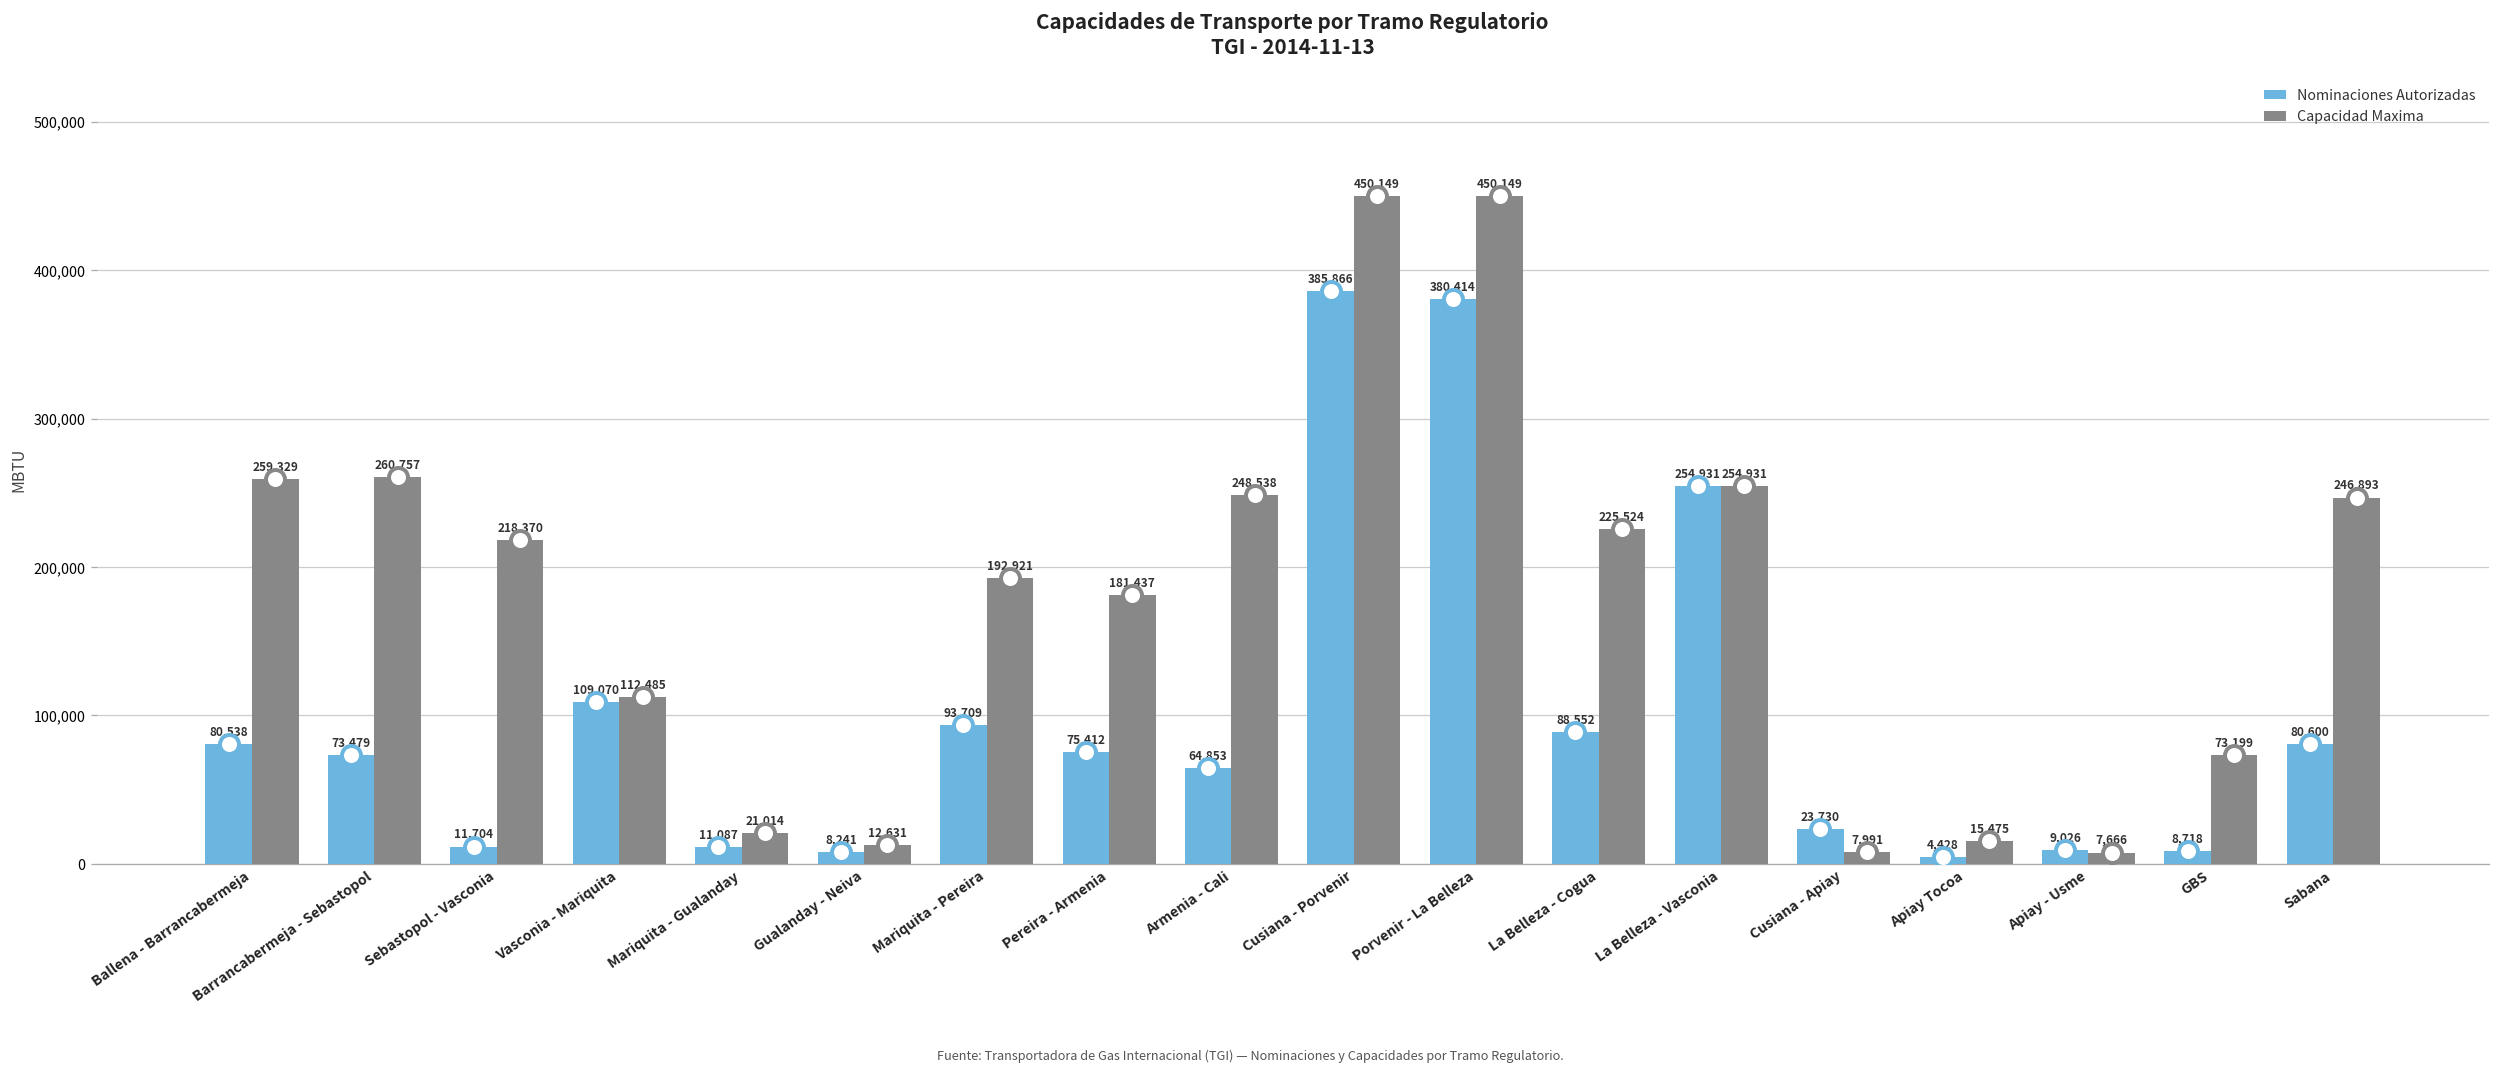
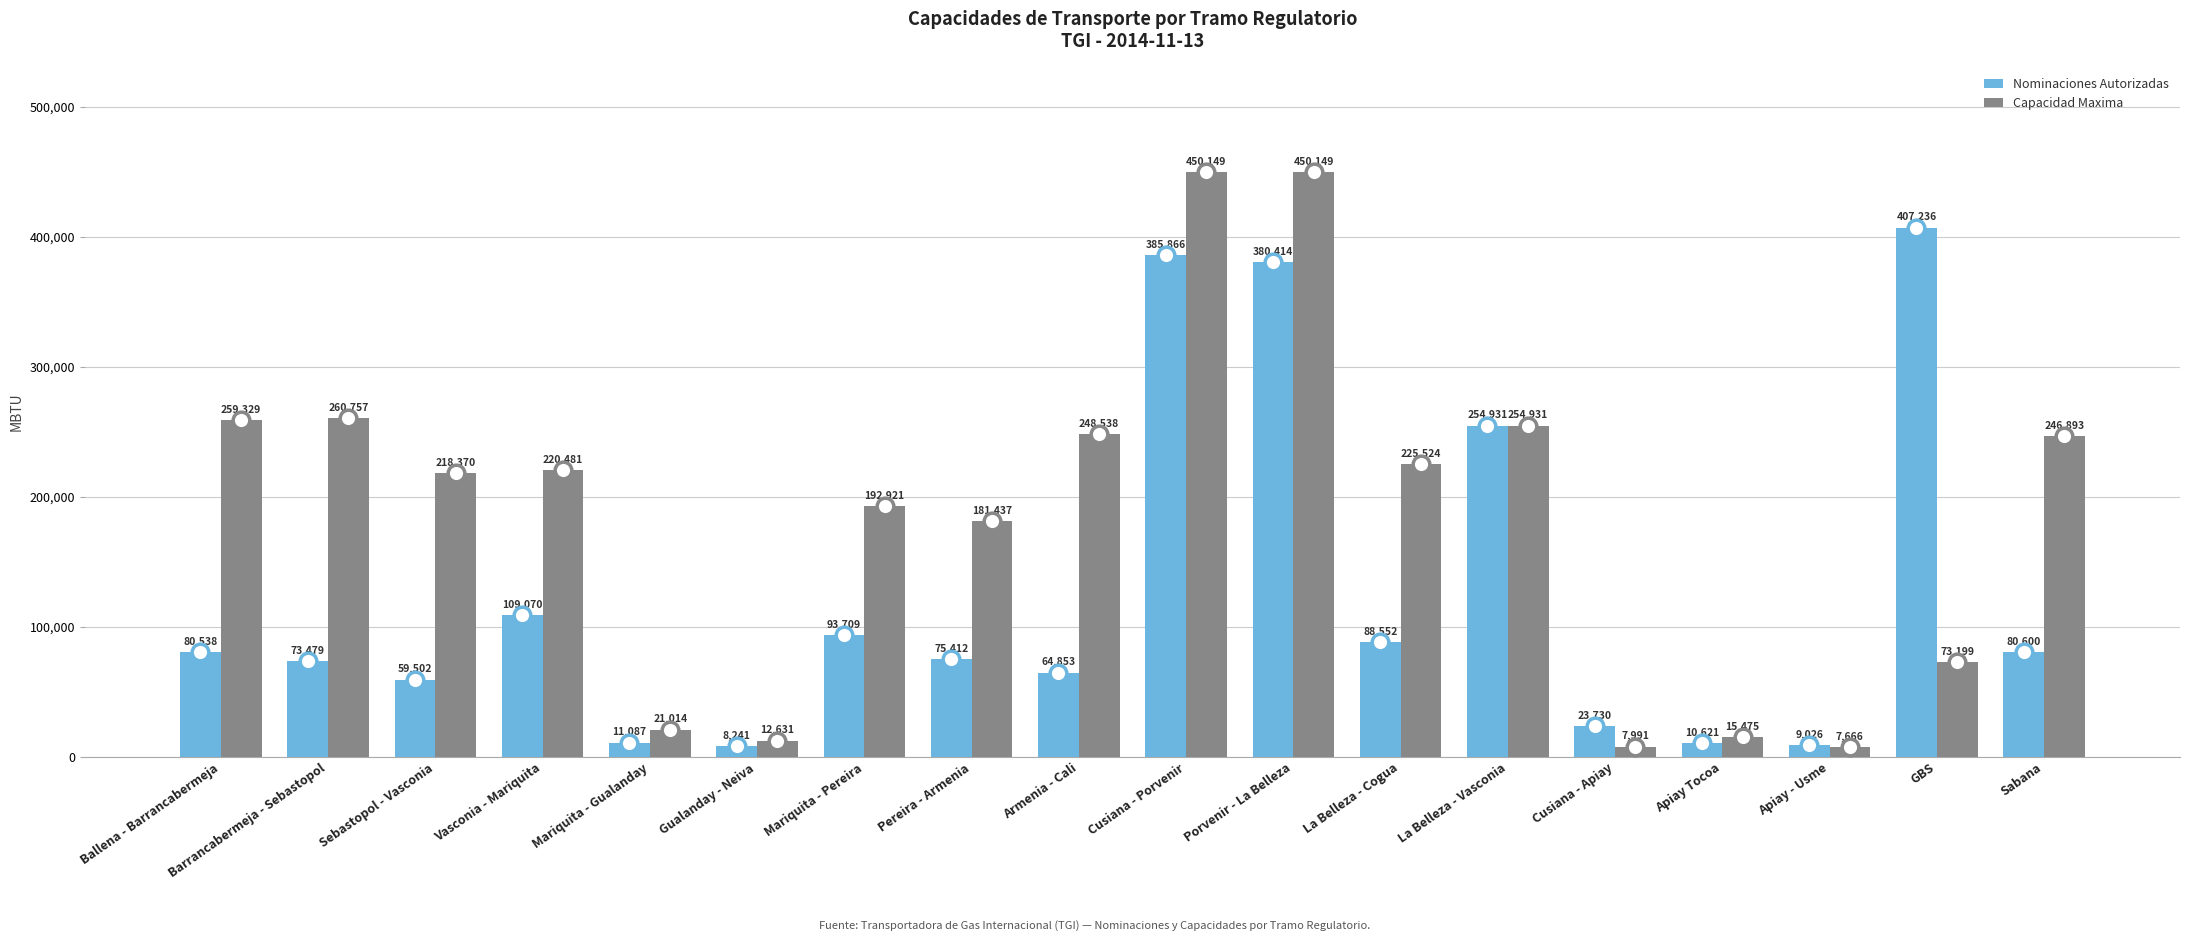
Nominaciones Autorizadas, Sebastopol - Vasconia: 11,704 -> 59,502
Capacidad Maxima, Vasconia - Mariquita: 112,485 -> 220,481
Nominaciones Autorizadas, Apiay Tocoa: 4,428 -> 10,621
Nominaciones Autorizadas, GBS: 8,718 -> 407,236
